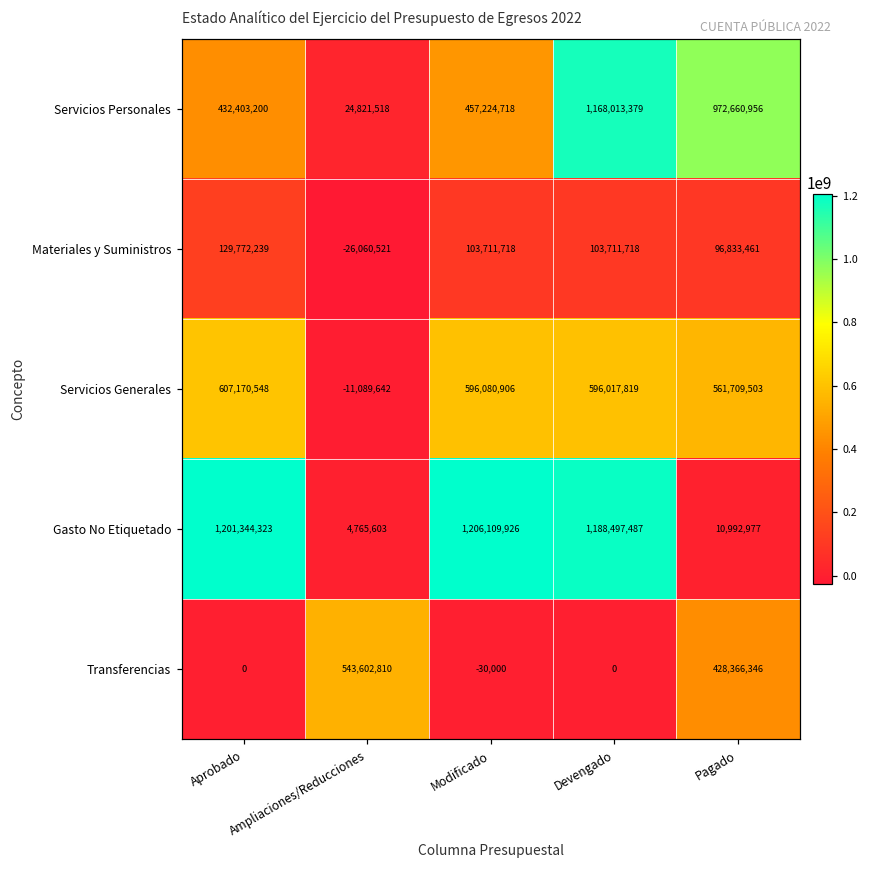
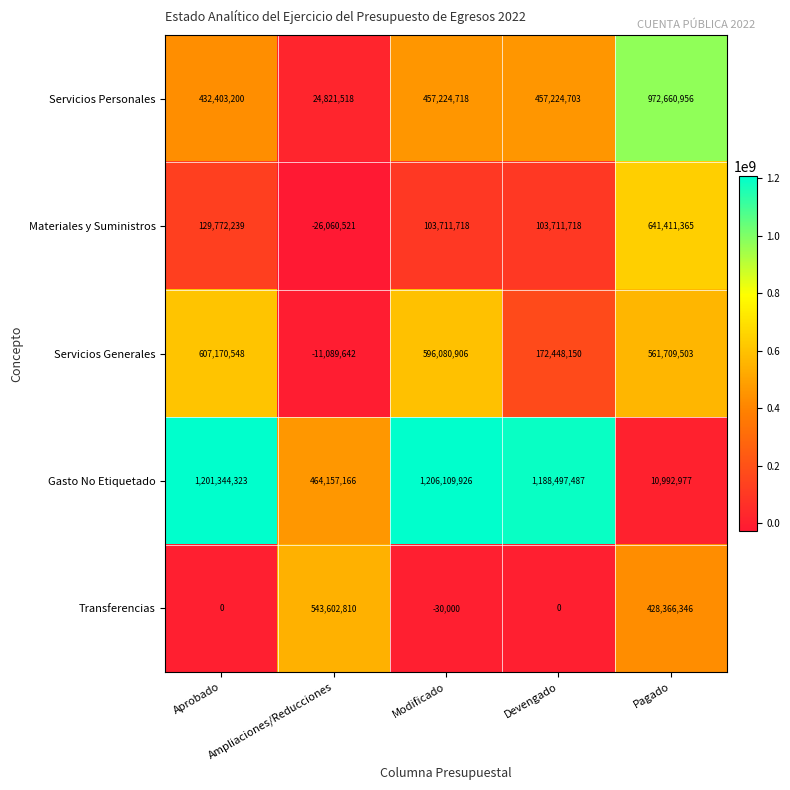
Servicios Personales, Devengado: 1,168,013,379 -> 457,224,703
Materiales y Suministros, Pagado: 96,833,461 -> 641,411,365
Servicios Generales, Devengado: 596,017,819 -> 172,448,150
Gasto No Etiquetado, Ampliaciones/Reducciones: 4,765,603 -> 464,157,166
